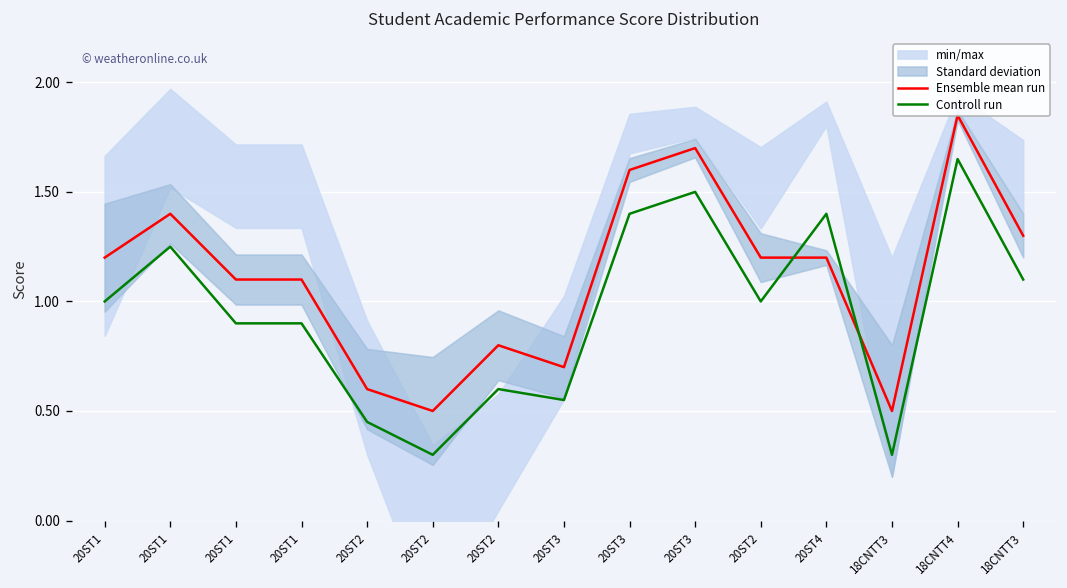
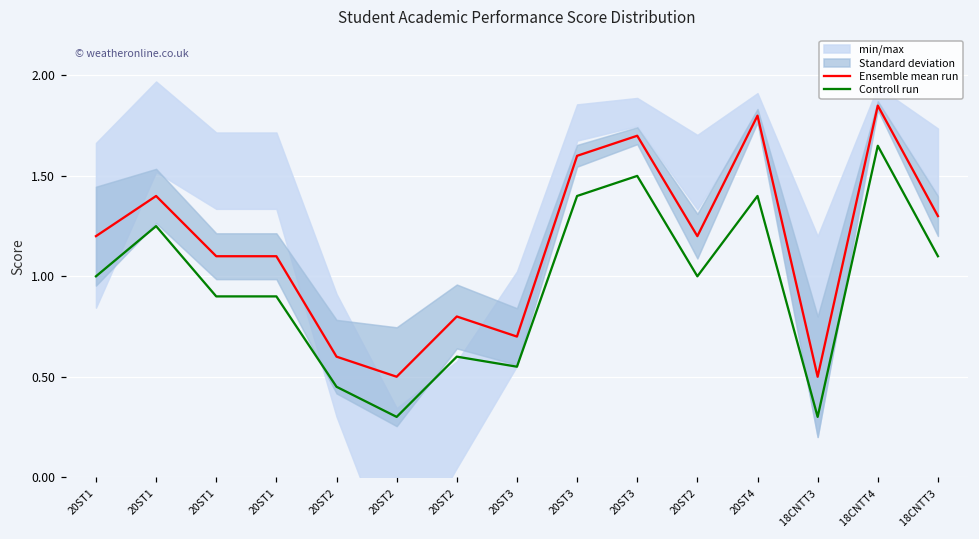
Ensemble mean run, 20ST4: 1.2 -> 1.8
